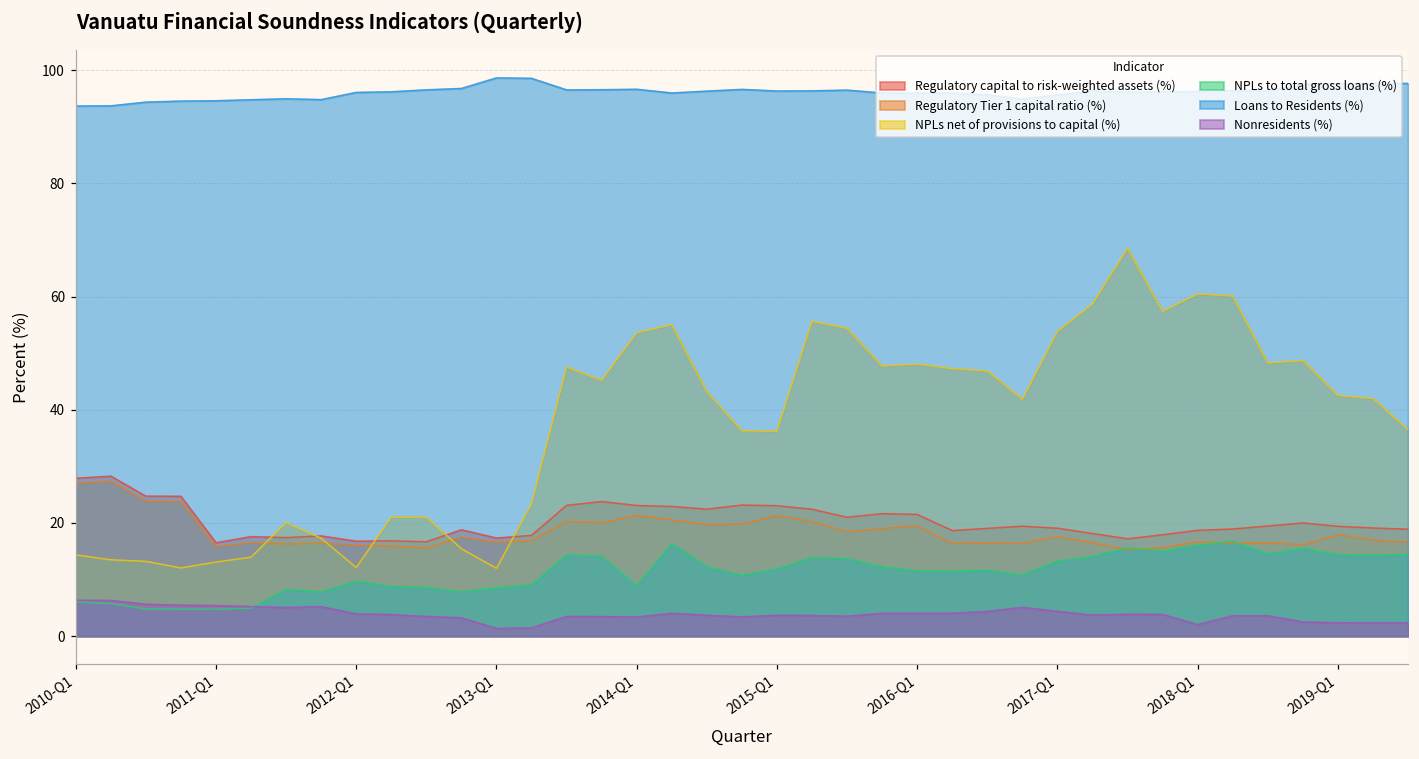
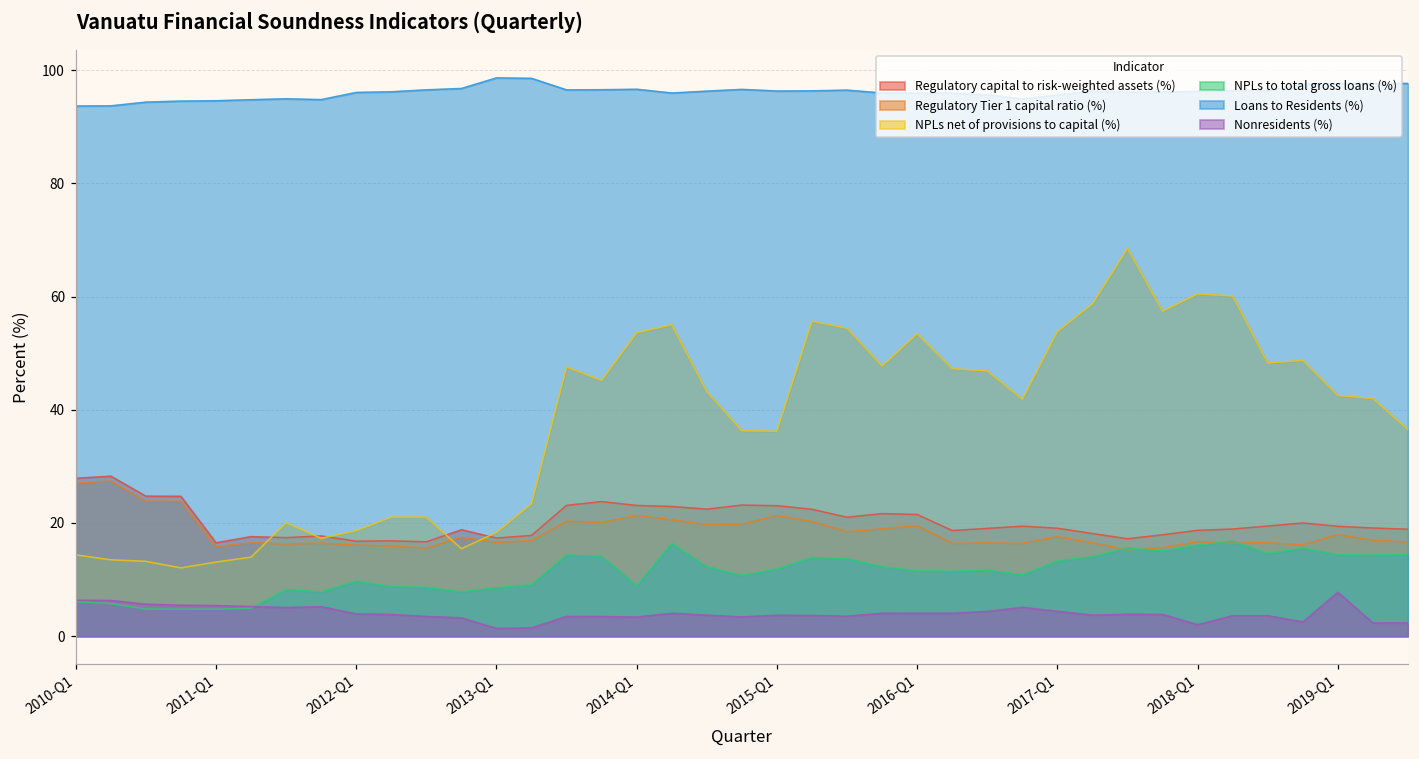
NPLs net of provisions to capital (%), 2012-Q1: 12 -> 19
NPLs net of provisions to capital (%), 2013-Q1: 12 -> 18
NPLs net of provisions to capital (%), 2016-Q1: 48 -> 53
Nonresidents (%), 2019-Q1: 2 -> 8
